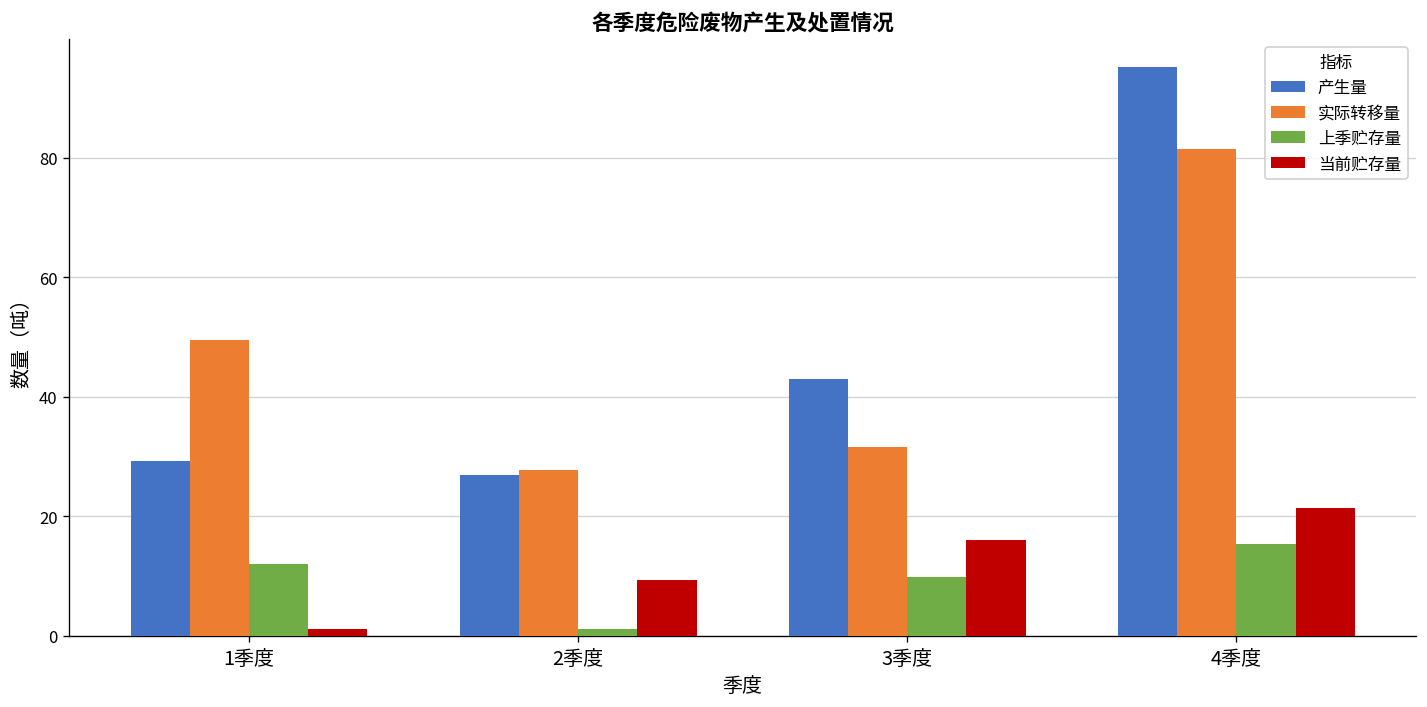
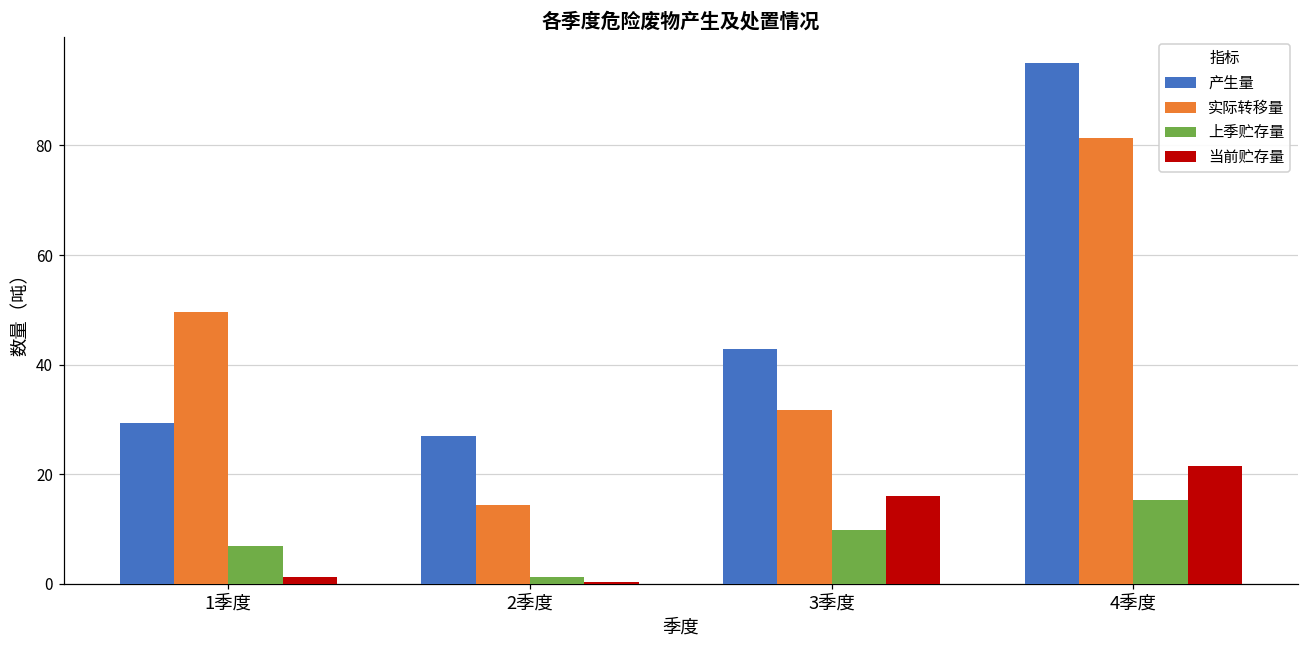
上季贮存量, 1季度: 12 -> 7
实际转移量, 2季度: 28 -> 14
当前贮存量, 2季度: 9 -> 0
